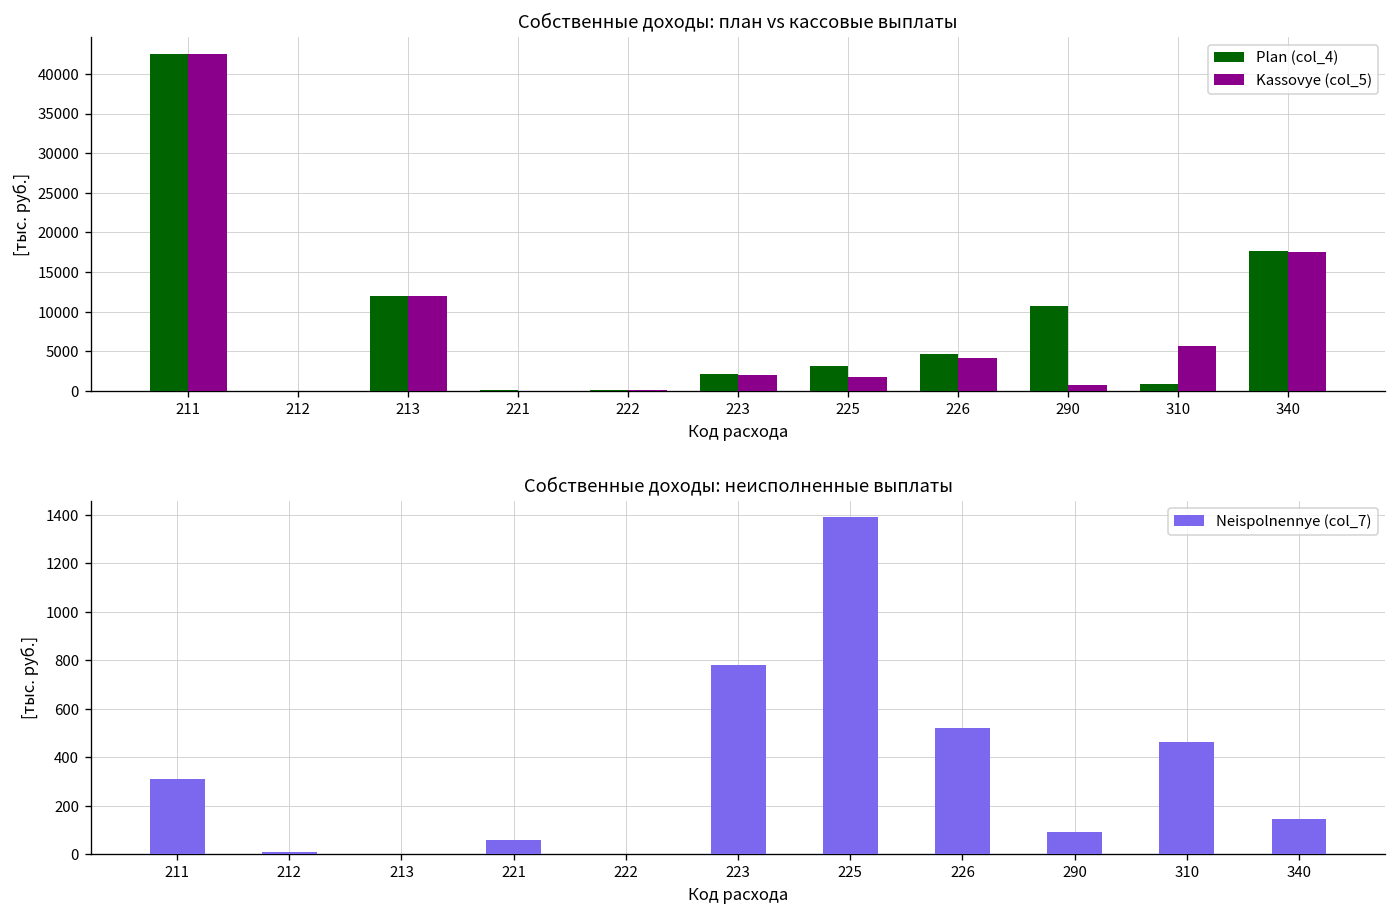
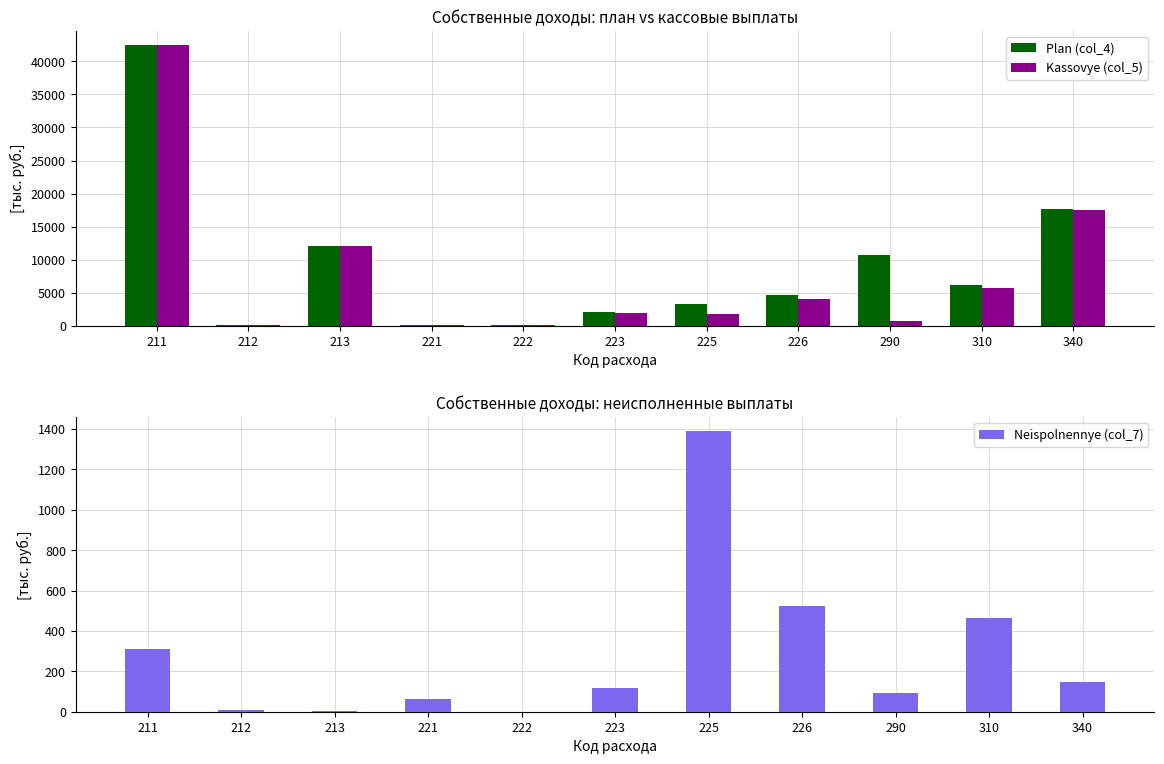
Собственные доходы: план vs кассовые выплаты, Plan (col_4), 310: 1000 -> 6000
Собственные доходы: неисполненные выплаты, 223: 780 -> 120
